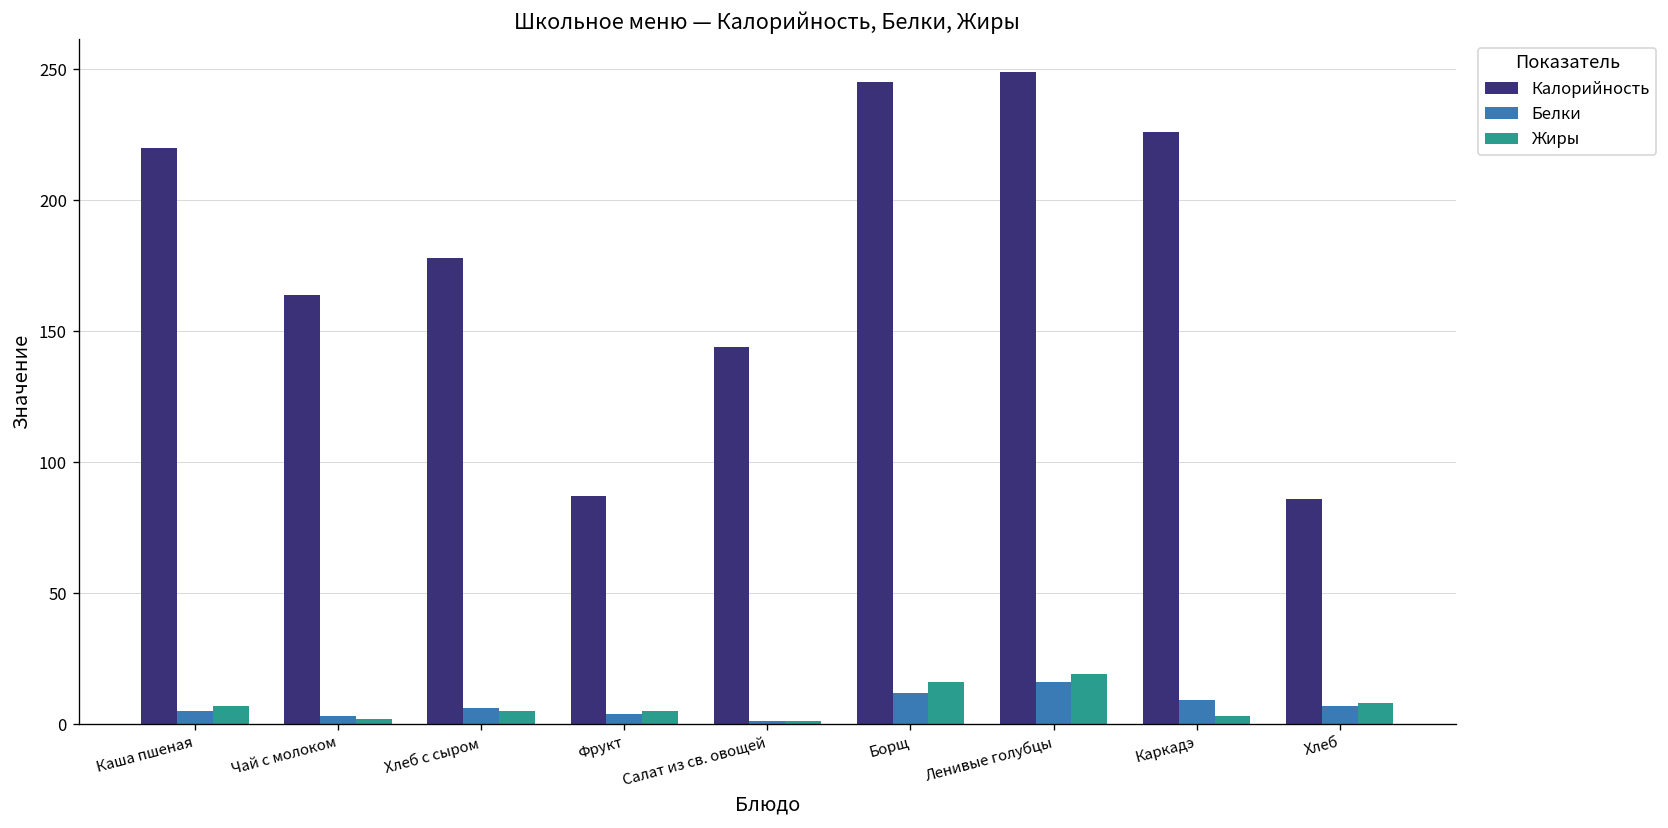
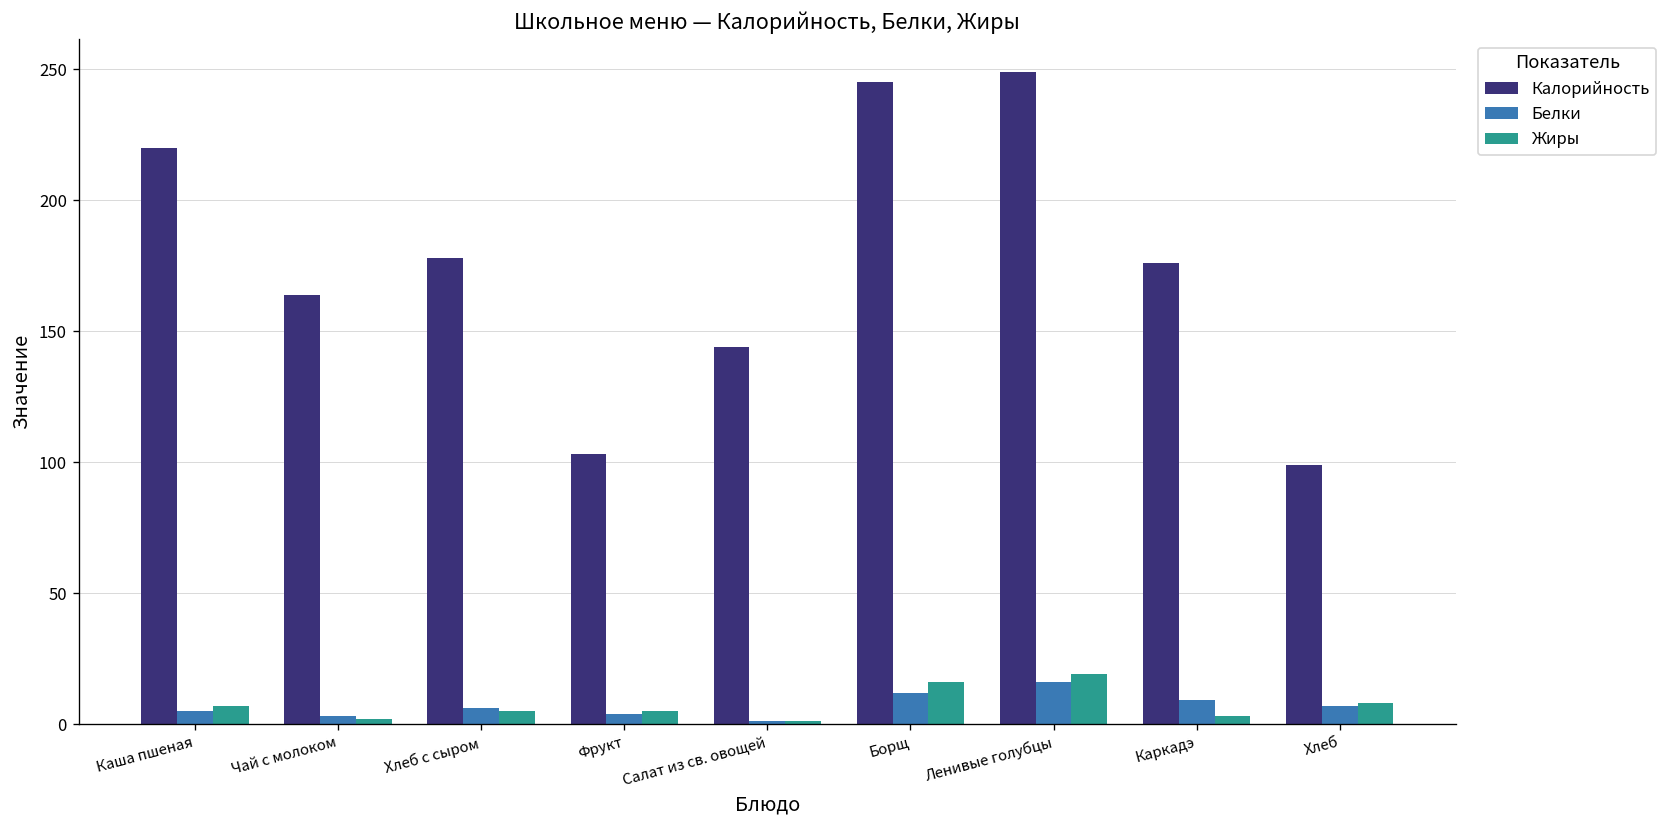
Калорийность, Фрукт: 87 -> 103
Калорийность, Каркадэ: 226 -> 176
Калорийность, Хлеб: 86 -> 99
